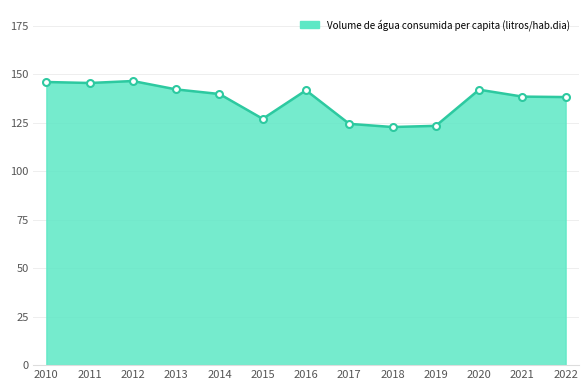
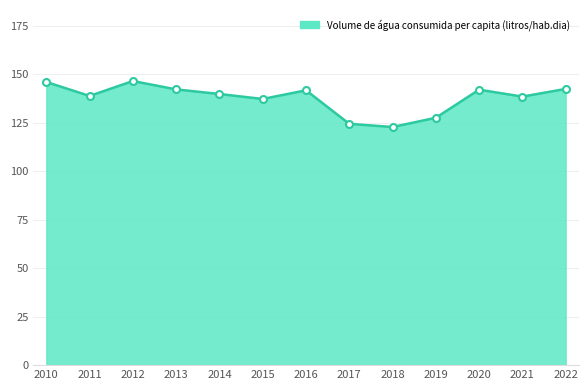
2011: 145 -> 139
2015: 127 -> 137
2019: 123 -> 128
2022: 138 -> 142
